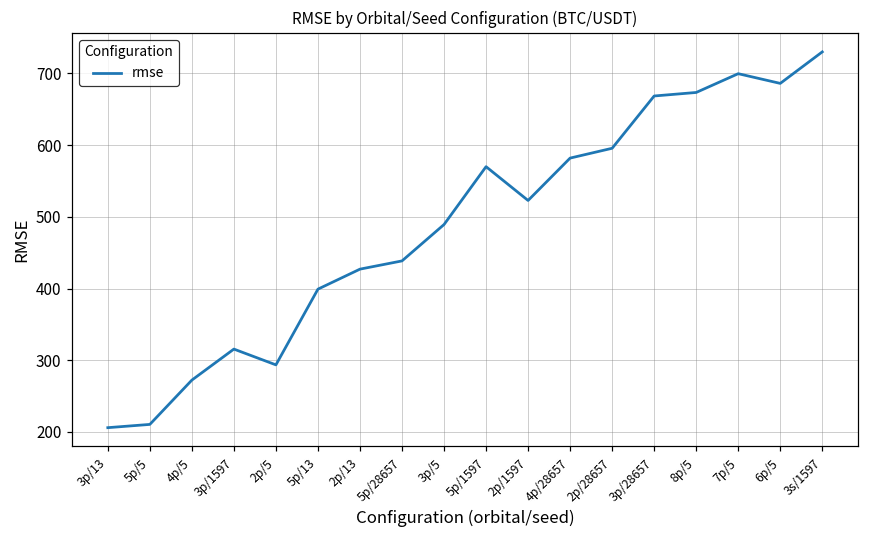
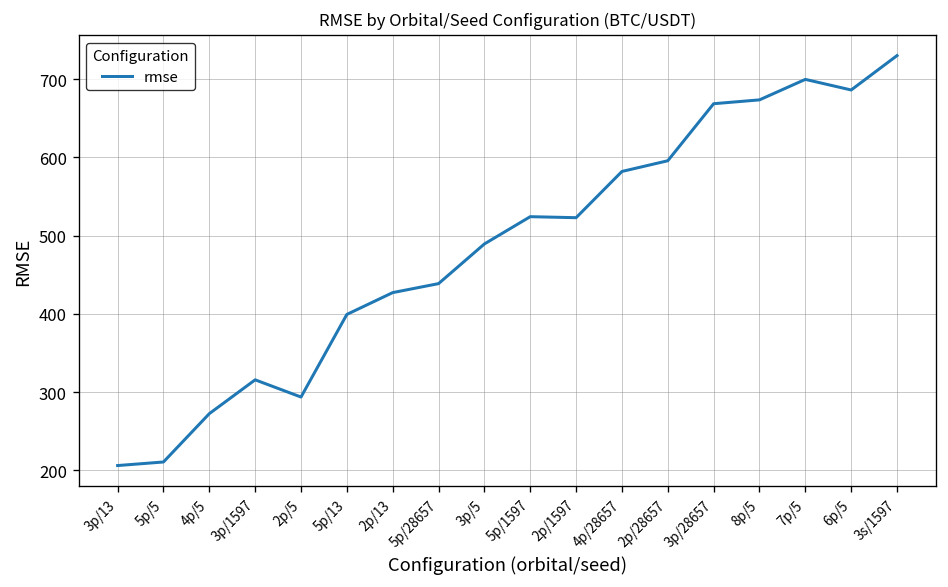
5p/1597: 570 -> 520
